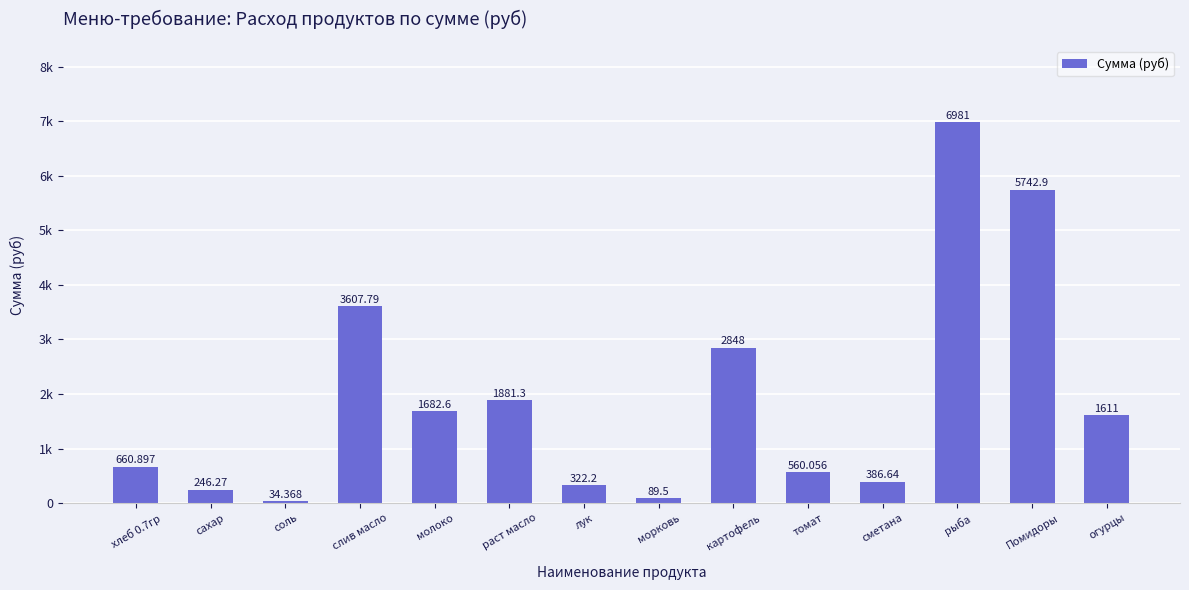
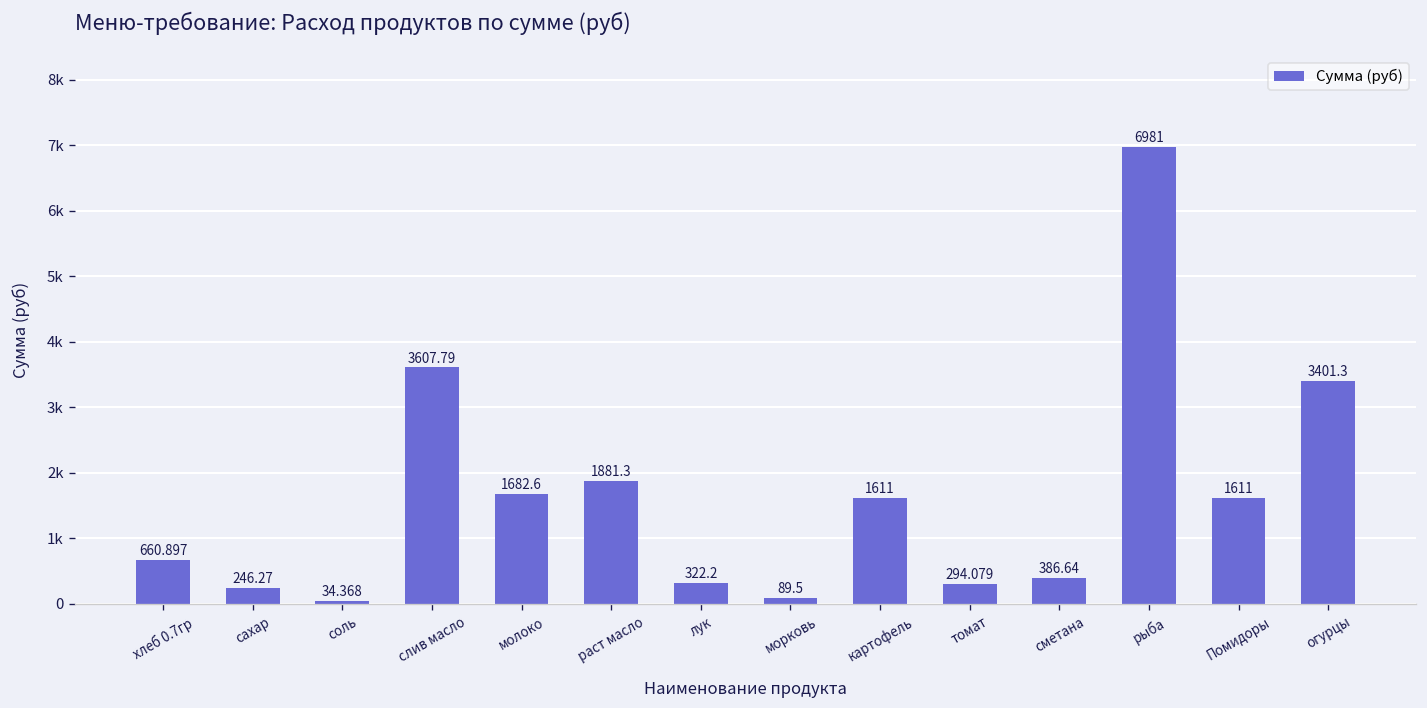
картофель: 2848 -> 1611
томат: 560.056 -> 294.079
Помидоры: 5742.9 -> 1611
огурцы: 1611 -> 3401.3
